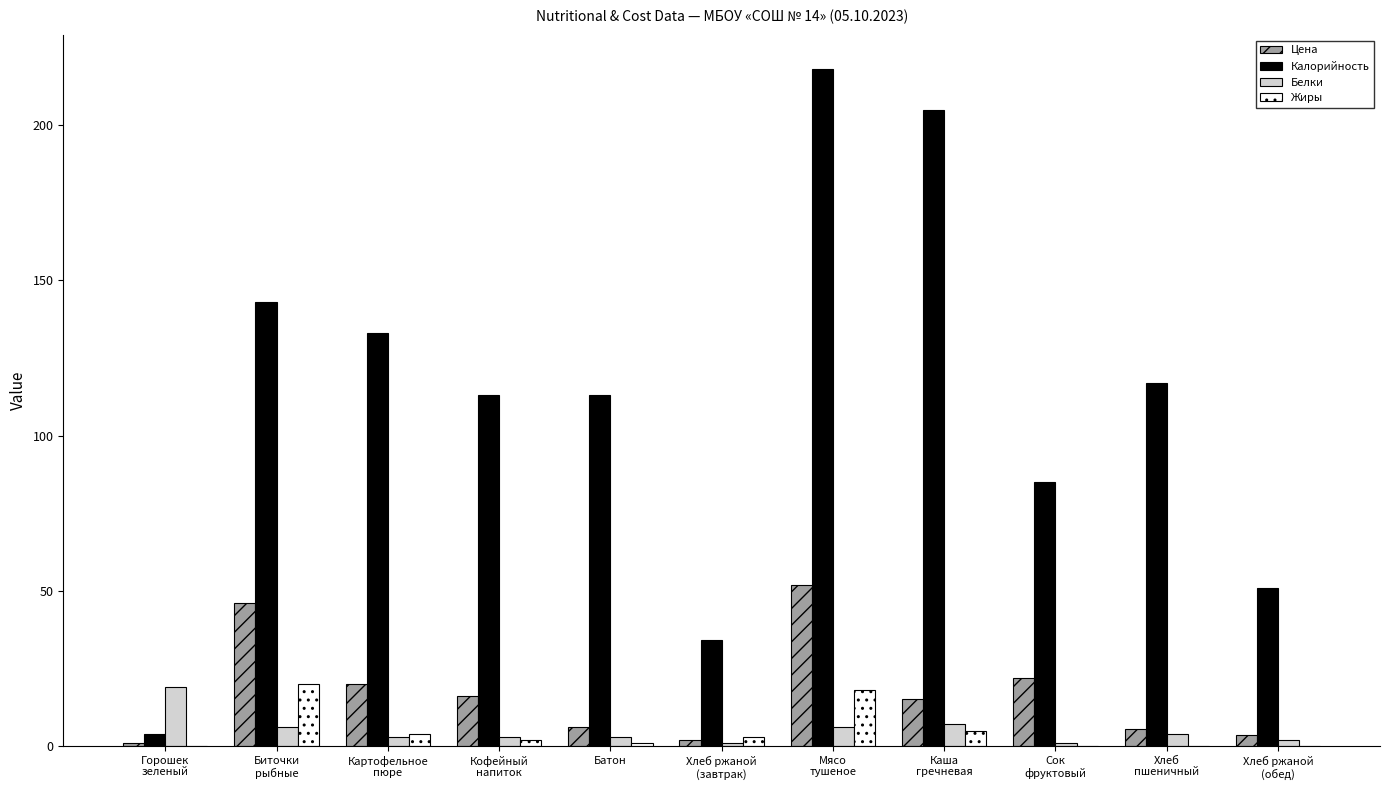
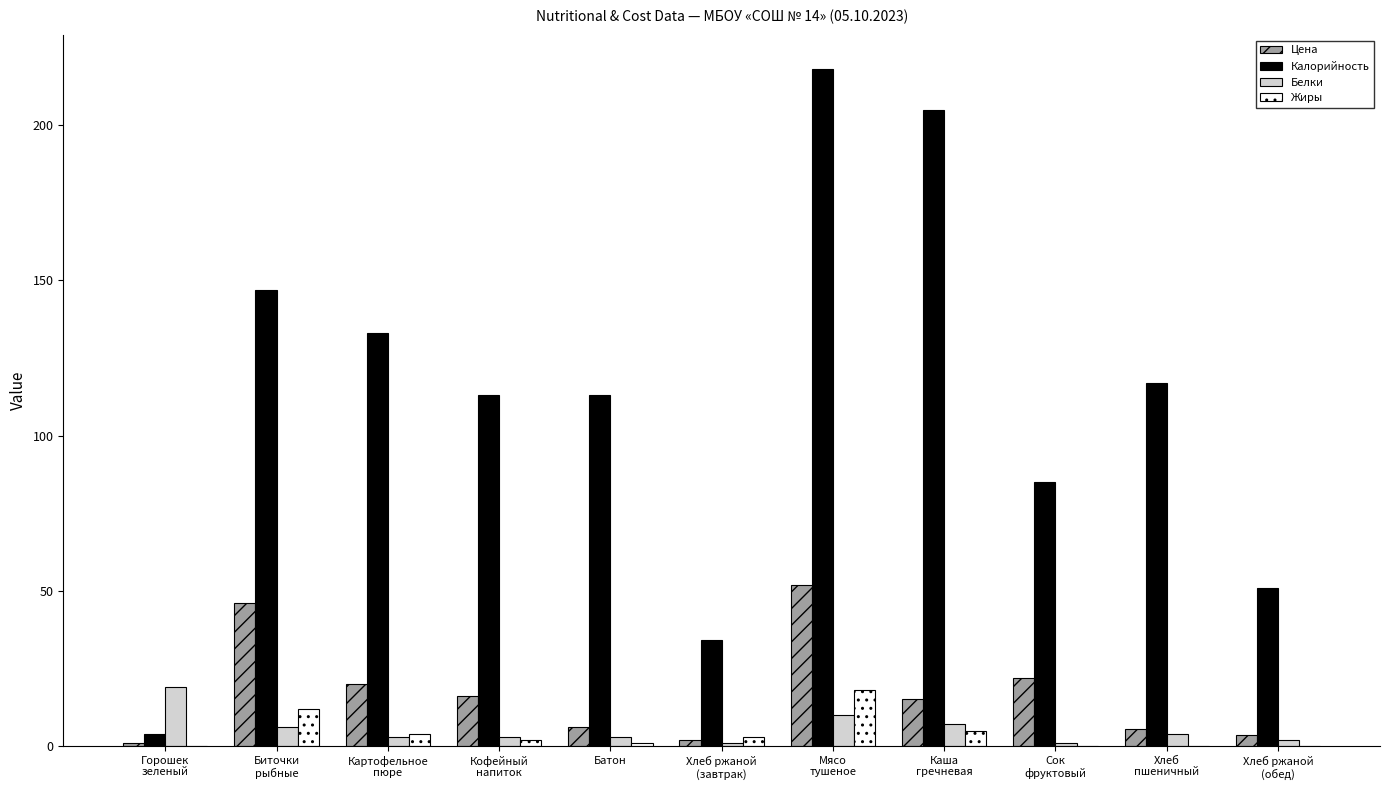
Калорийность, Биточки рыбные: 143 -> 147
Жиры, Биточки рыбные: 20 -> 12
Белки, Мясо тушеное: 6 -> 10
